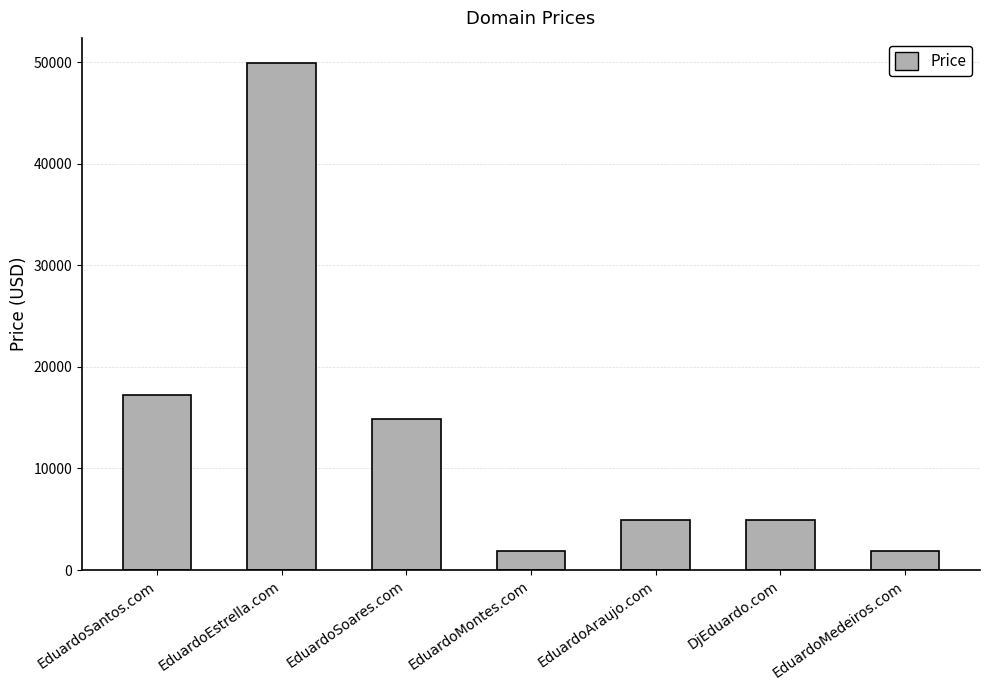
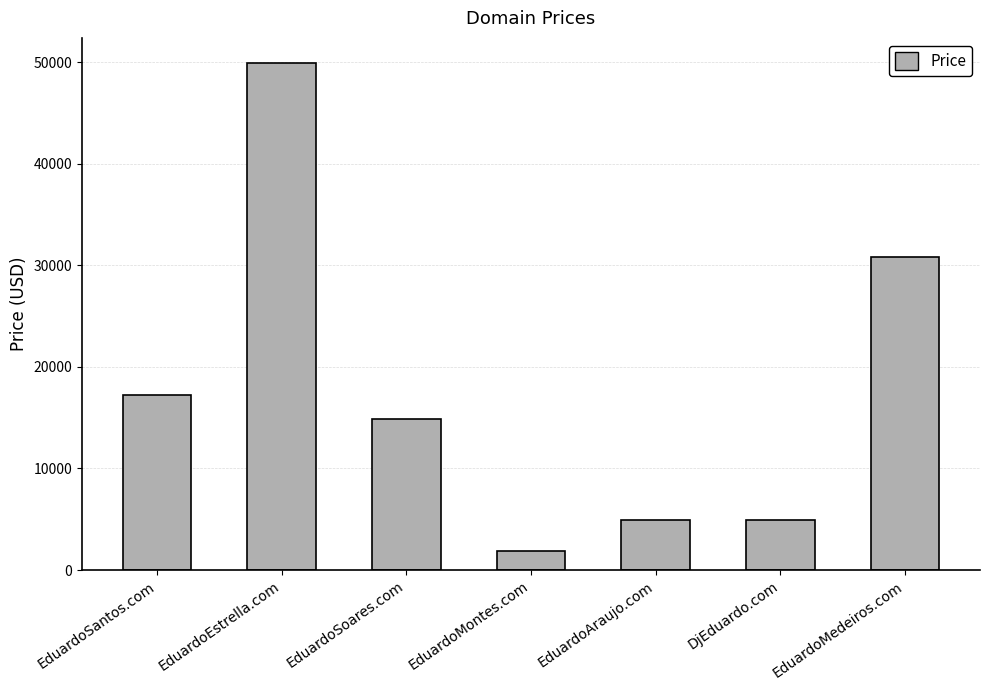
EduardoMedeiros.com: 1900 -> 30800
